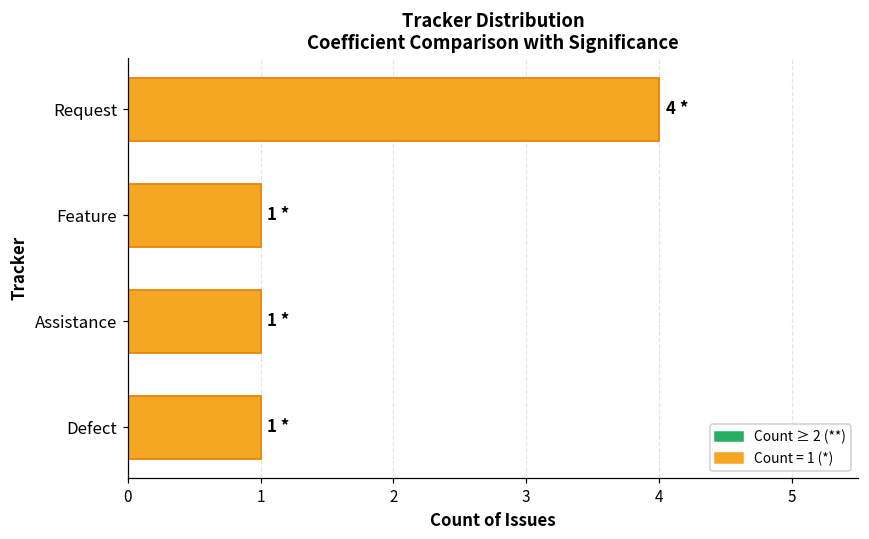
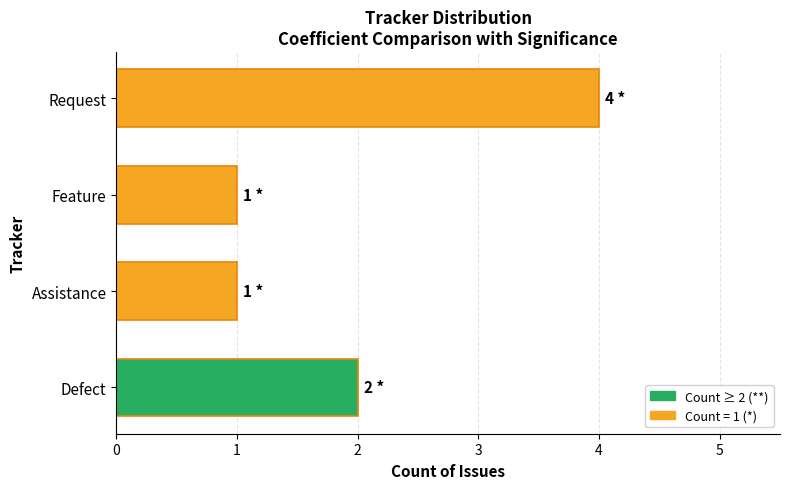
Defect: 1 -> 2
